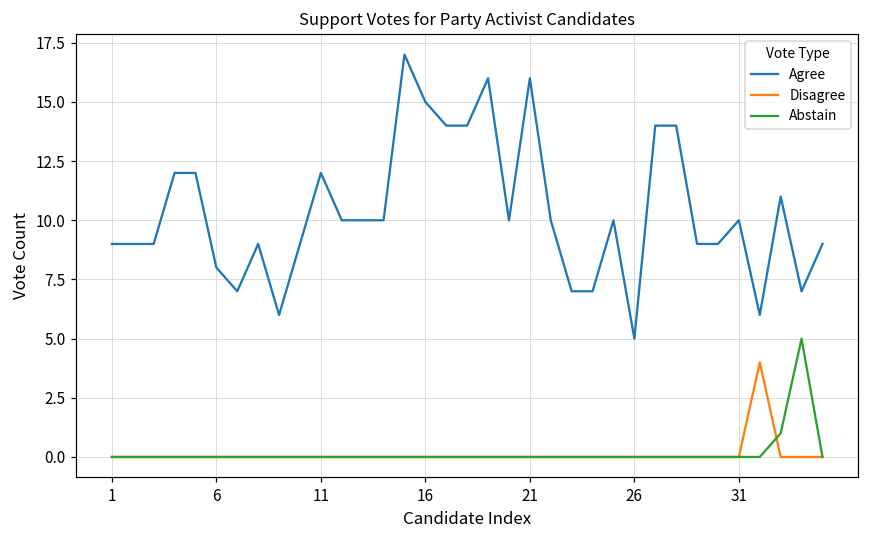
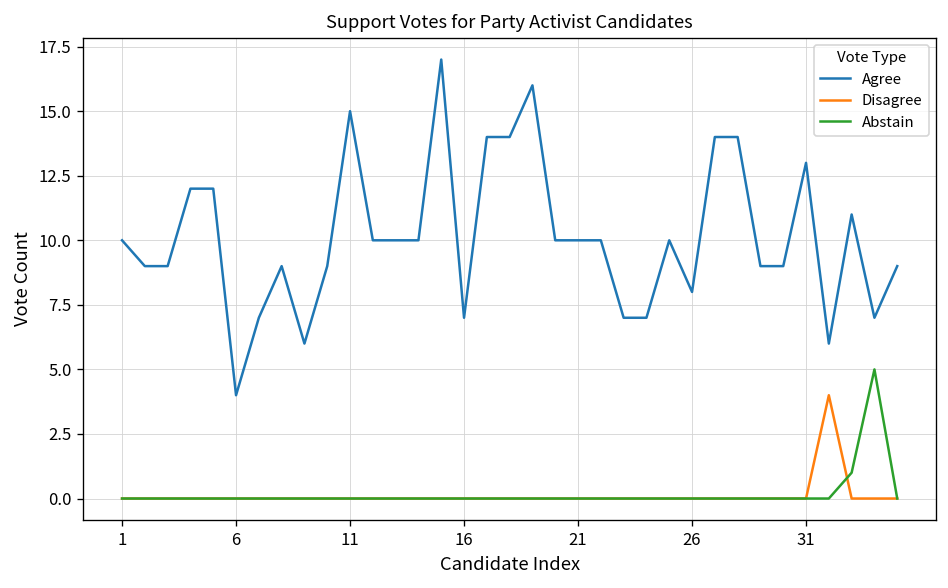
Agree, 1: 9 -> 10
Agree, 6: 8 -> 4
Agree, 11: 12 -> 15
Agree, 16: 15 -> 7
Agree, 21: 16 -> 10
Agree, 26: 5 -> 8
Agree, 31: 10 -> 13
